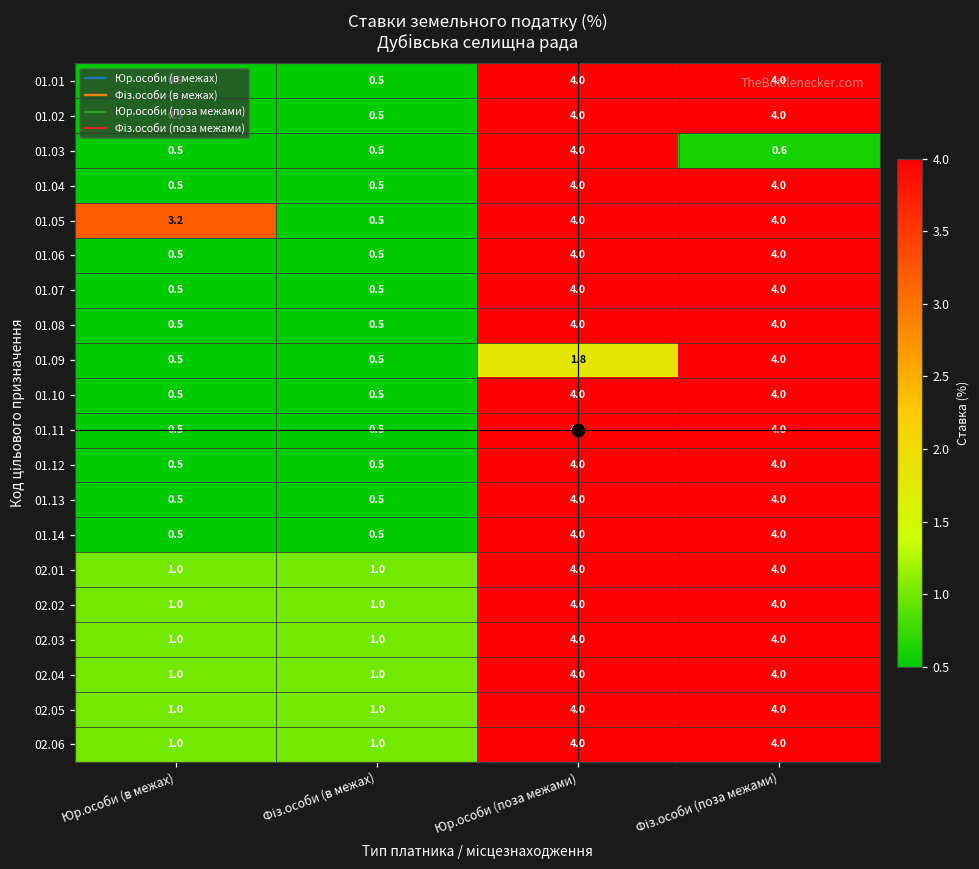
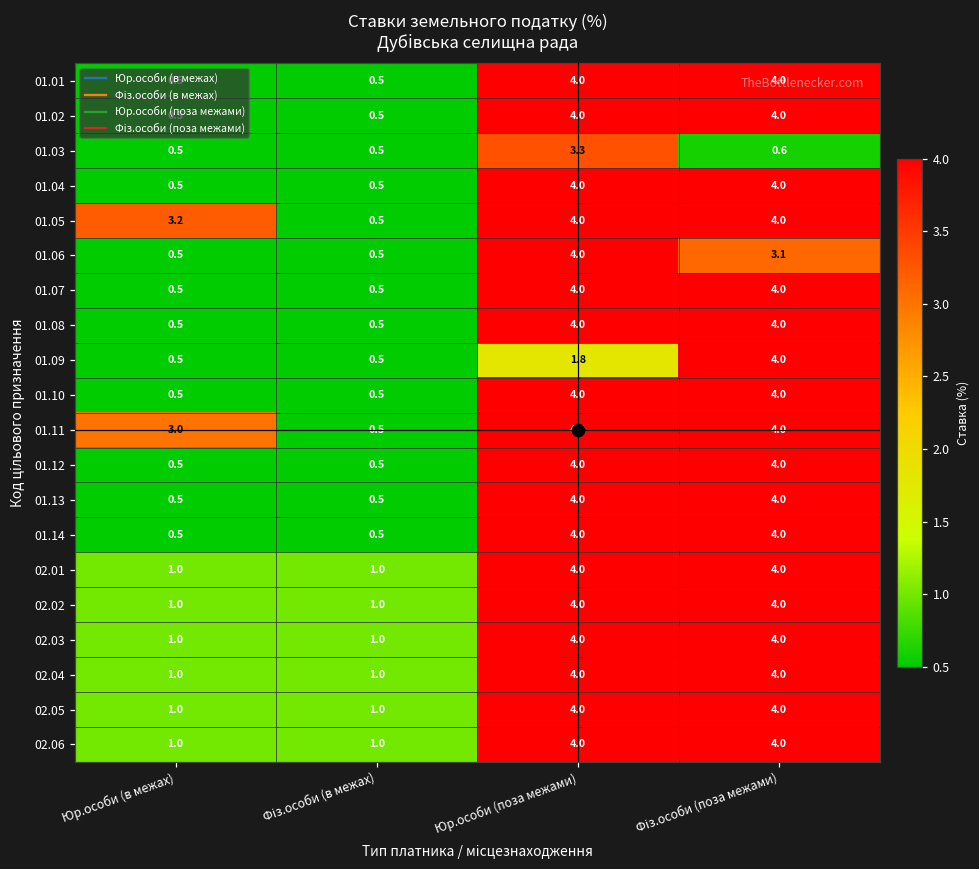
01.03, Юр.особи (поза межами): 4.0 -> 3.3
01.06, Фіз.особи (поза межами): 4.0 -> 3.1
01.11, Юр.особи (в межах): 0.5 -> 3.0
